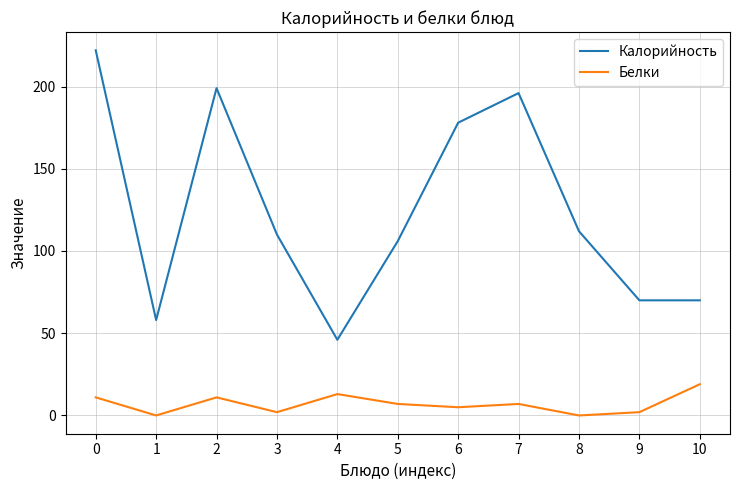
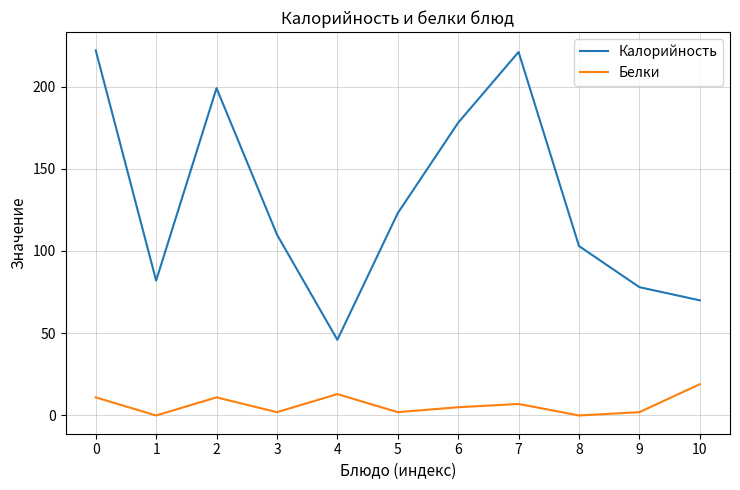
Калорийность, 1: 58 -> 82
Калорийность, 5: 106 -> 123
Белки, 5: 7 -> 2
Калорийность, 7: 196 -> 221
Калорийность, 8: 112 -> 103
Калорийность, 9: 70 -> 78
